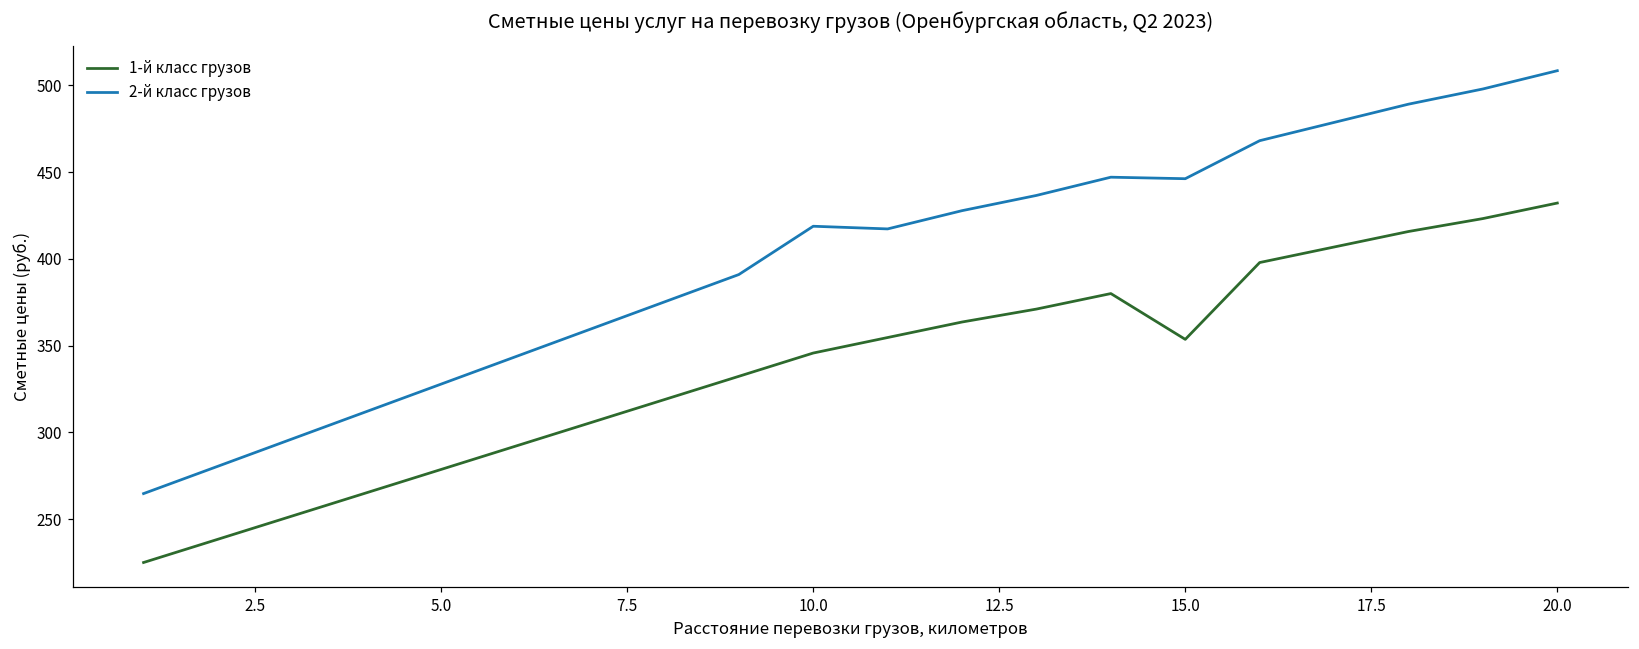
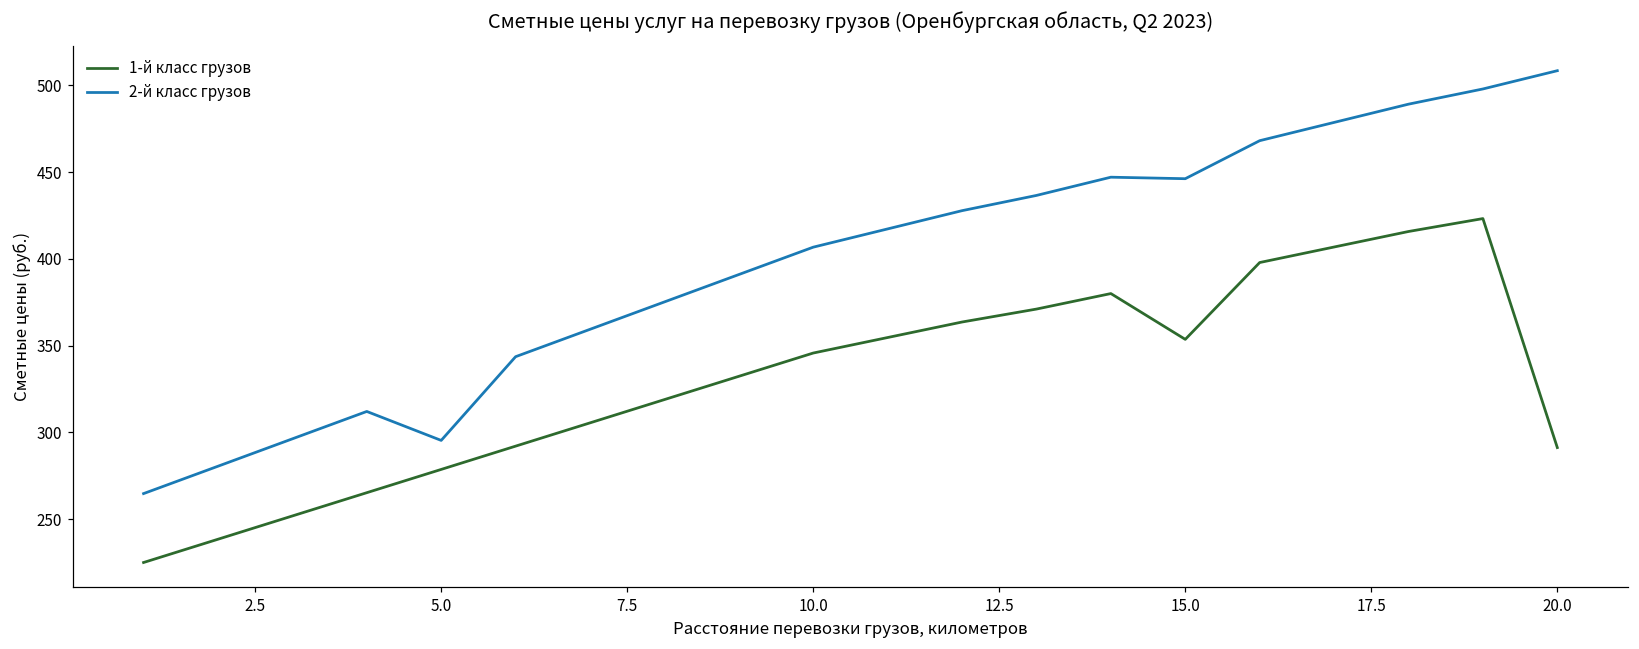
2-й класс грузов, 5.0: 328 -> 295
2-й класс грузов, 10.0: 419 -> 407
1-й класс грузов, 20.0: 432 -> 291
